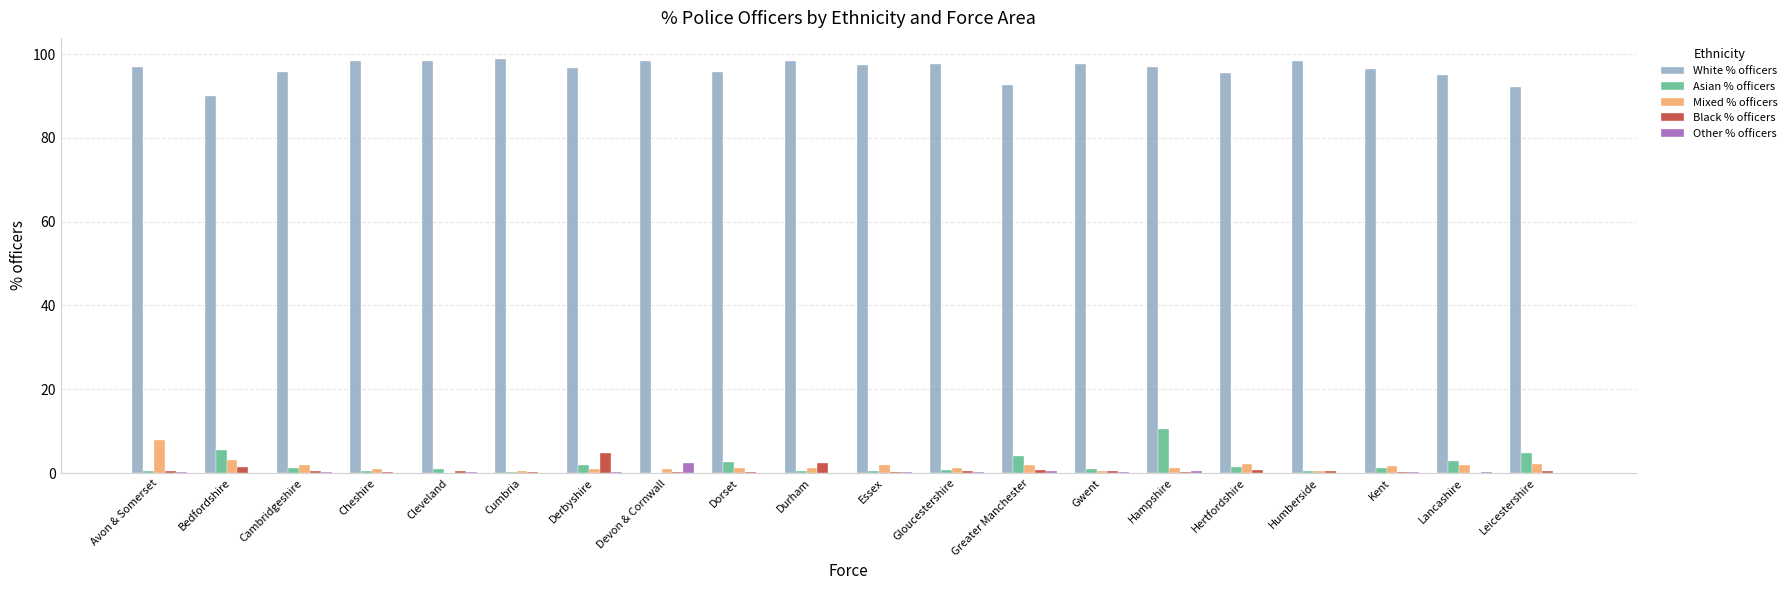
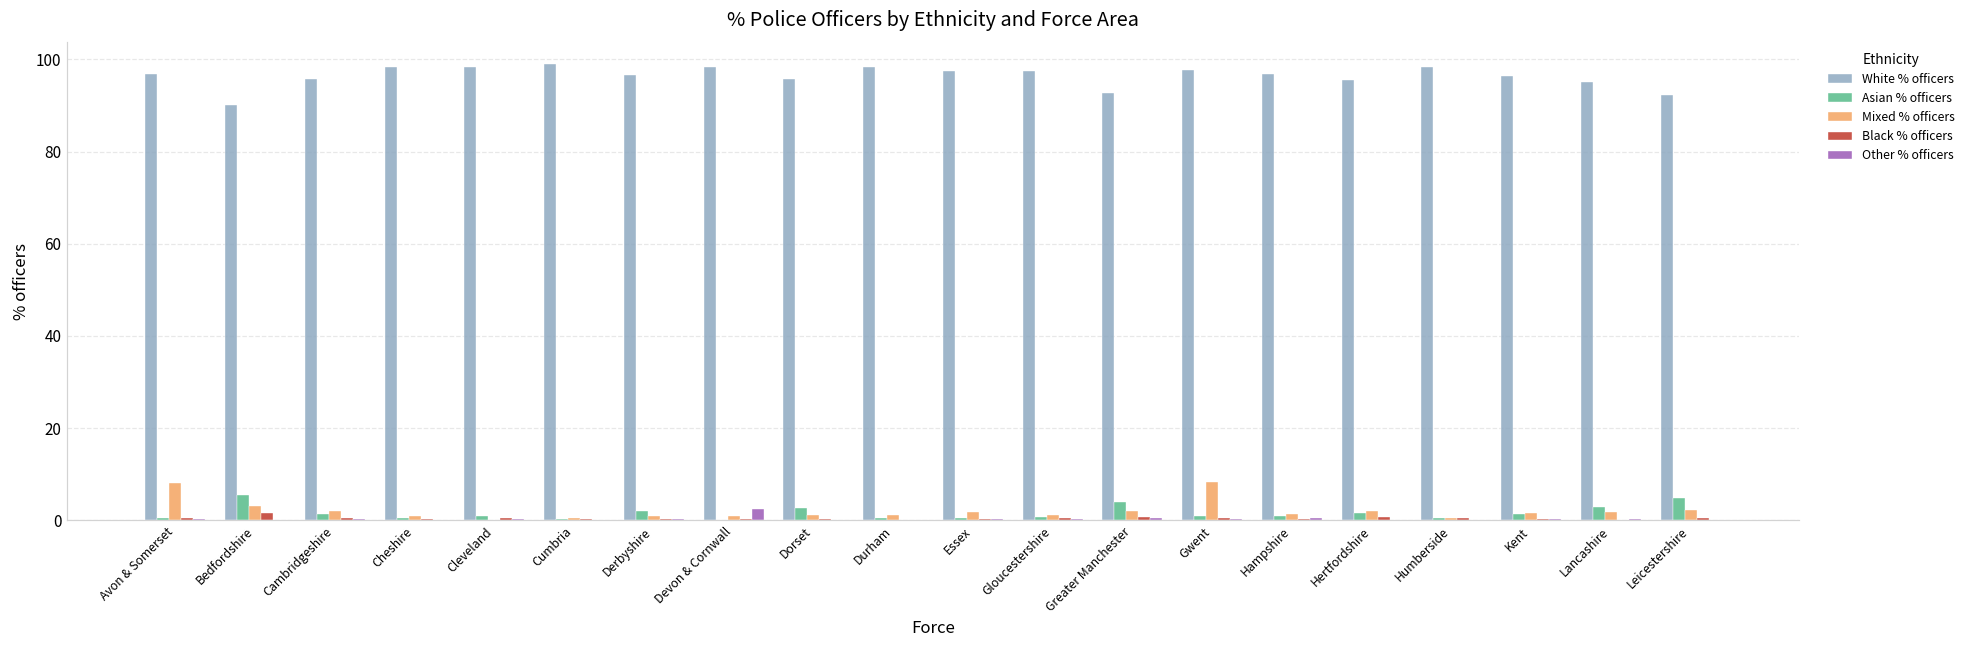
Black % officers, Derbyshire: 5 -> 0
Black % officers, Durham: 3 -> 0
Mixed % officers, Gwent: 1 -> 8
Asian % officers, Hampshire: 11 -> 1
